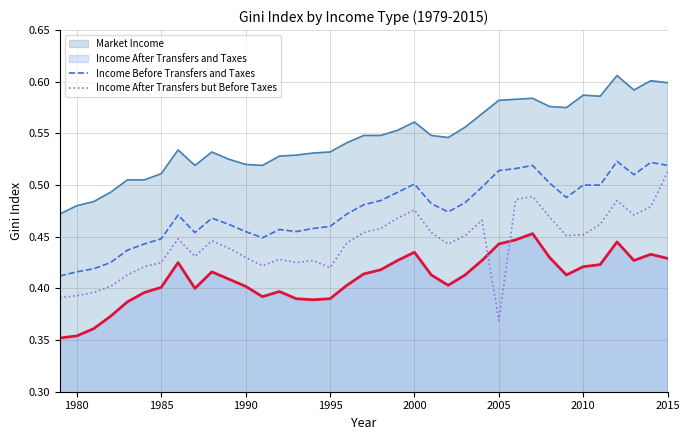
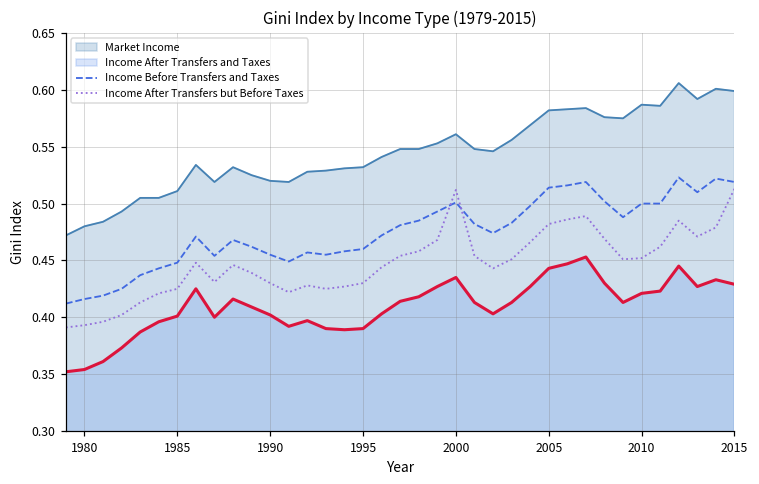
Income After Transfers but Before Taxes, 1995: 0.42 -> 0.43
Income After Transfers but Before Taxes, 2000: 0.476 -> 0.512
Income After Transfers but Before Taxes, 2005: 0.369 -> 0.482
